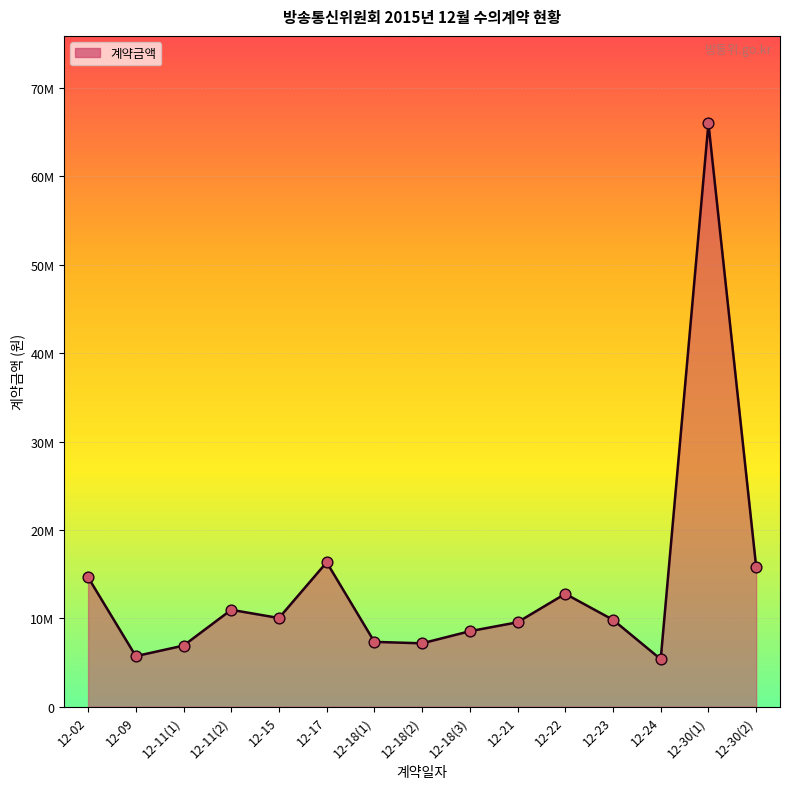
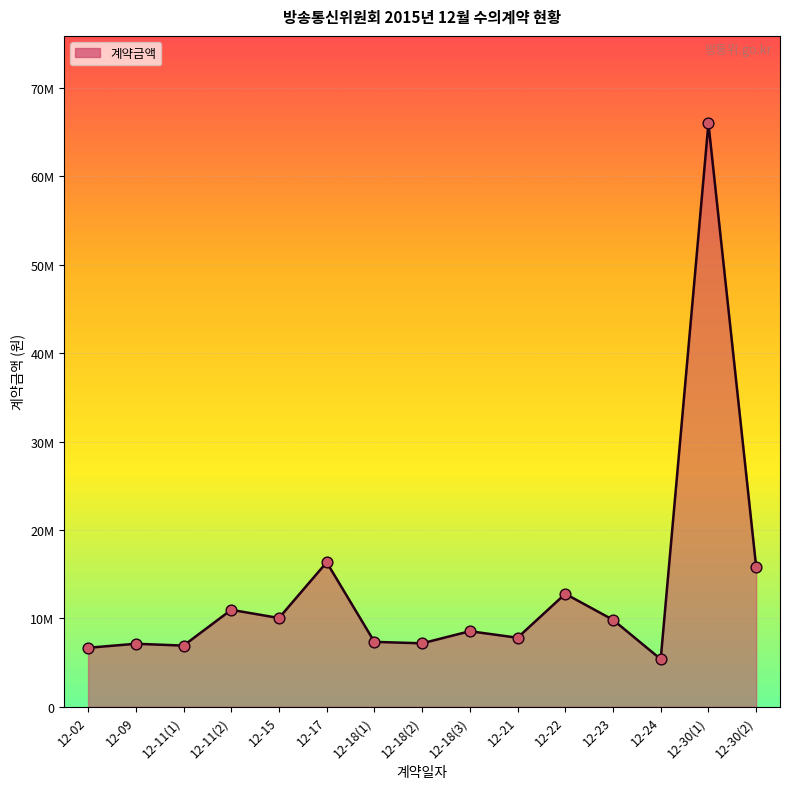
12-02: 15000000 -> 7000000
12-09: 6000000 -> 7000000
12-21: 10000000 -> 8000000
